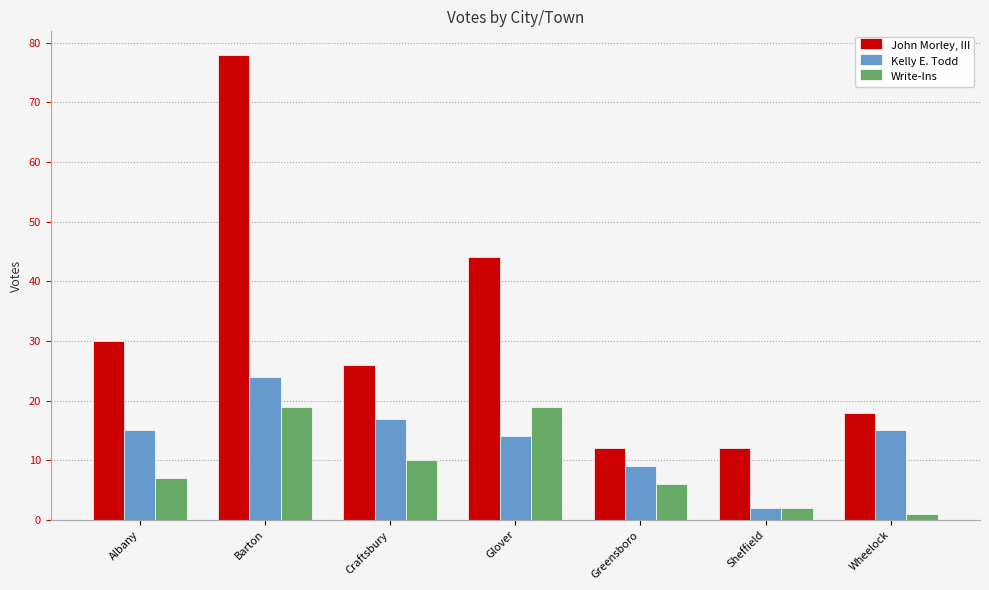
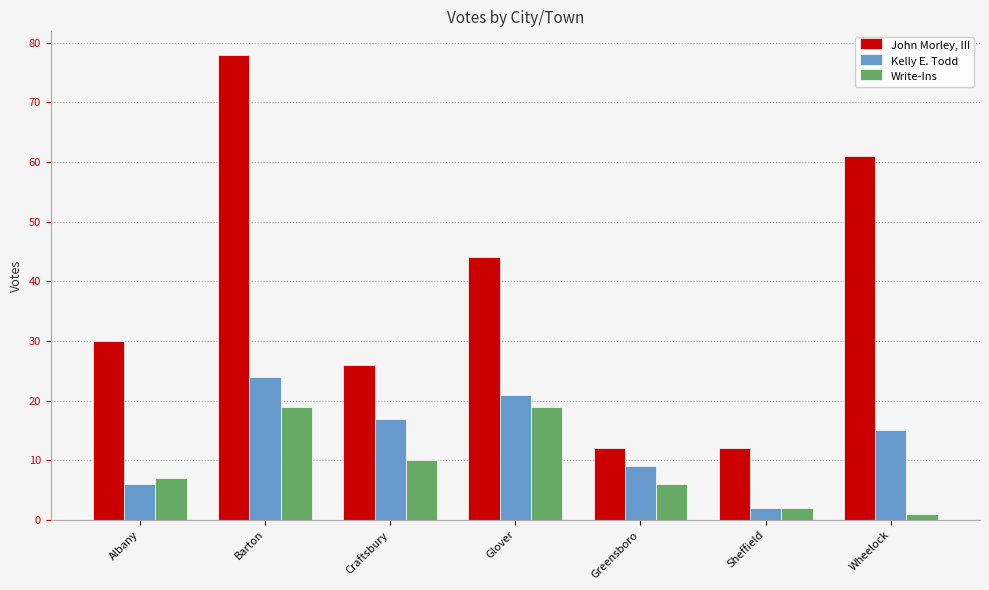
Kelly E. Todd, Albany: 15 -> 6
Kelly E. Todd, Glover: 14 -> 21
John Morley, III, Wheelock: 18 -> 61
